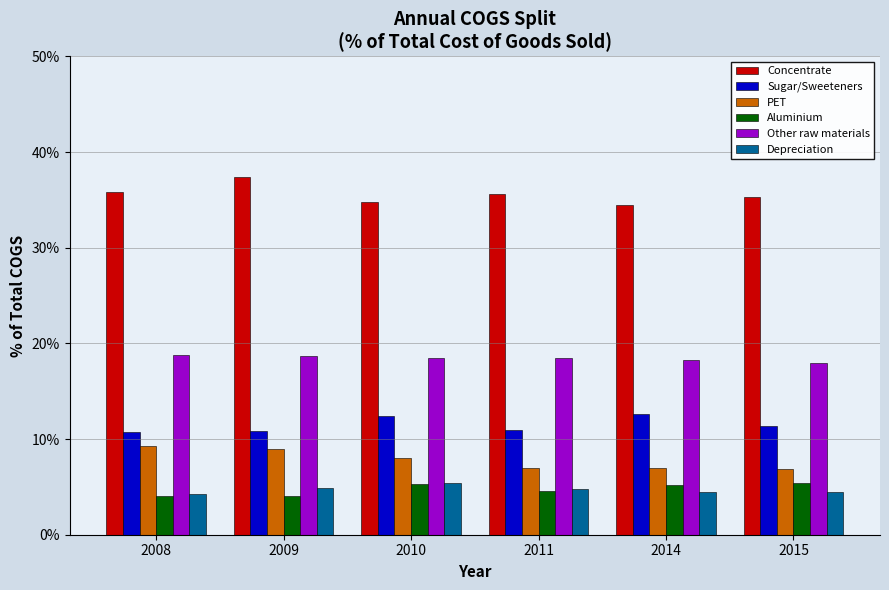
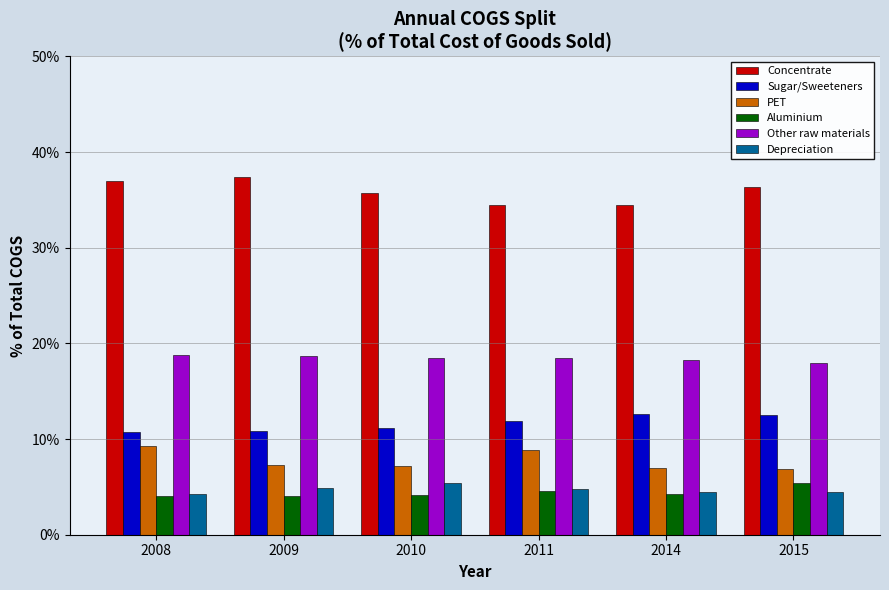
Concentrate, 2008: 36% -> 37%
PET, 2009: 9% -> 7%
Concentrate, 2010: 35% -> 36%
Sugar/Sweeteners, 2010: 12% -> 11%
PET, 2010: 8% -> 7%
Aluminium, 2010: 5% -> 4%
Concentrate, 2011: 36% -> 35%
Sugar/Sweeteners, 2011: 11% -> 12%
PET, 2011: 7% -> 9%
Aluminium, 2014: 5% -> 4%
Concentrate, 2015: 35% -> 36%
Sugar/Sweeteners, 2015: 11% -> 12%
